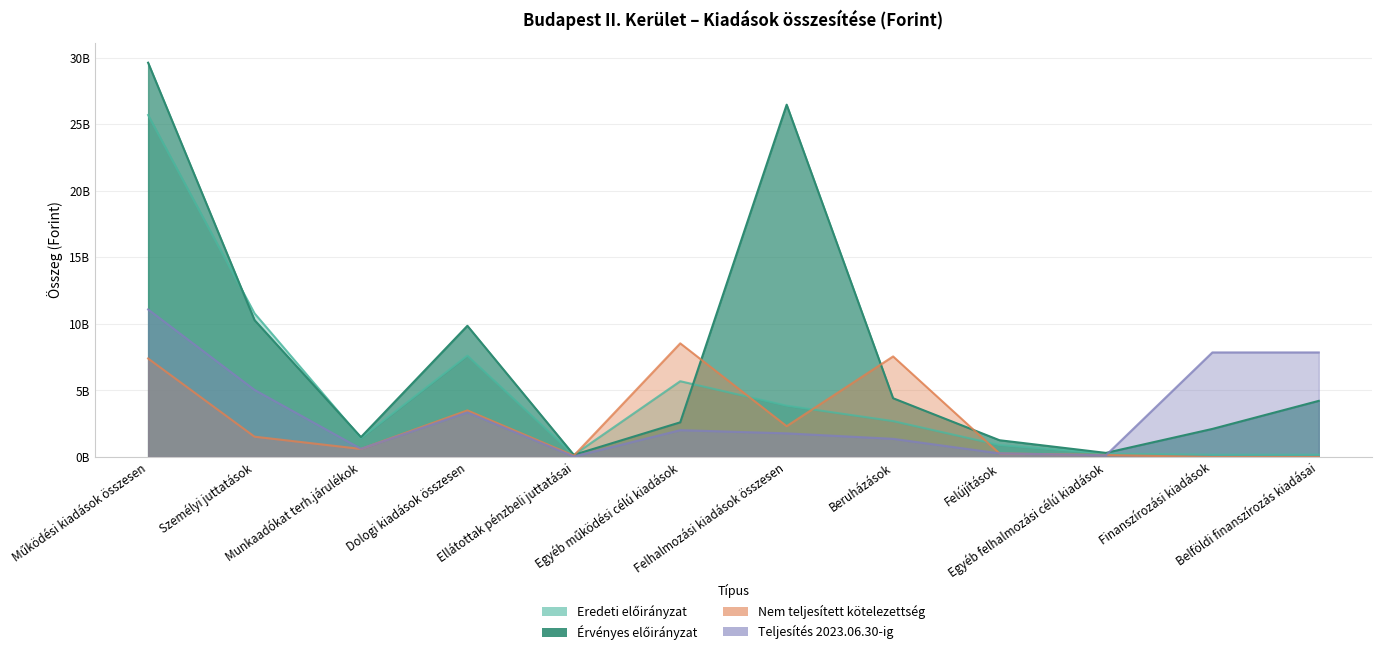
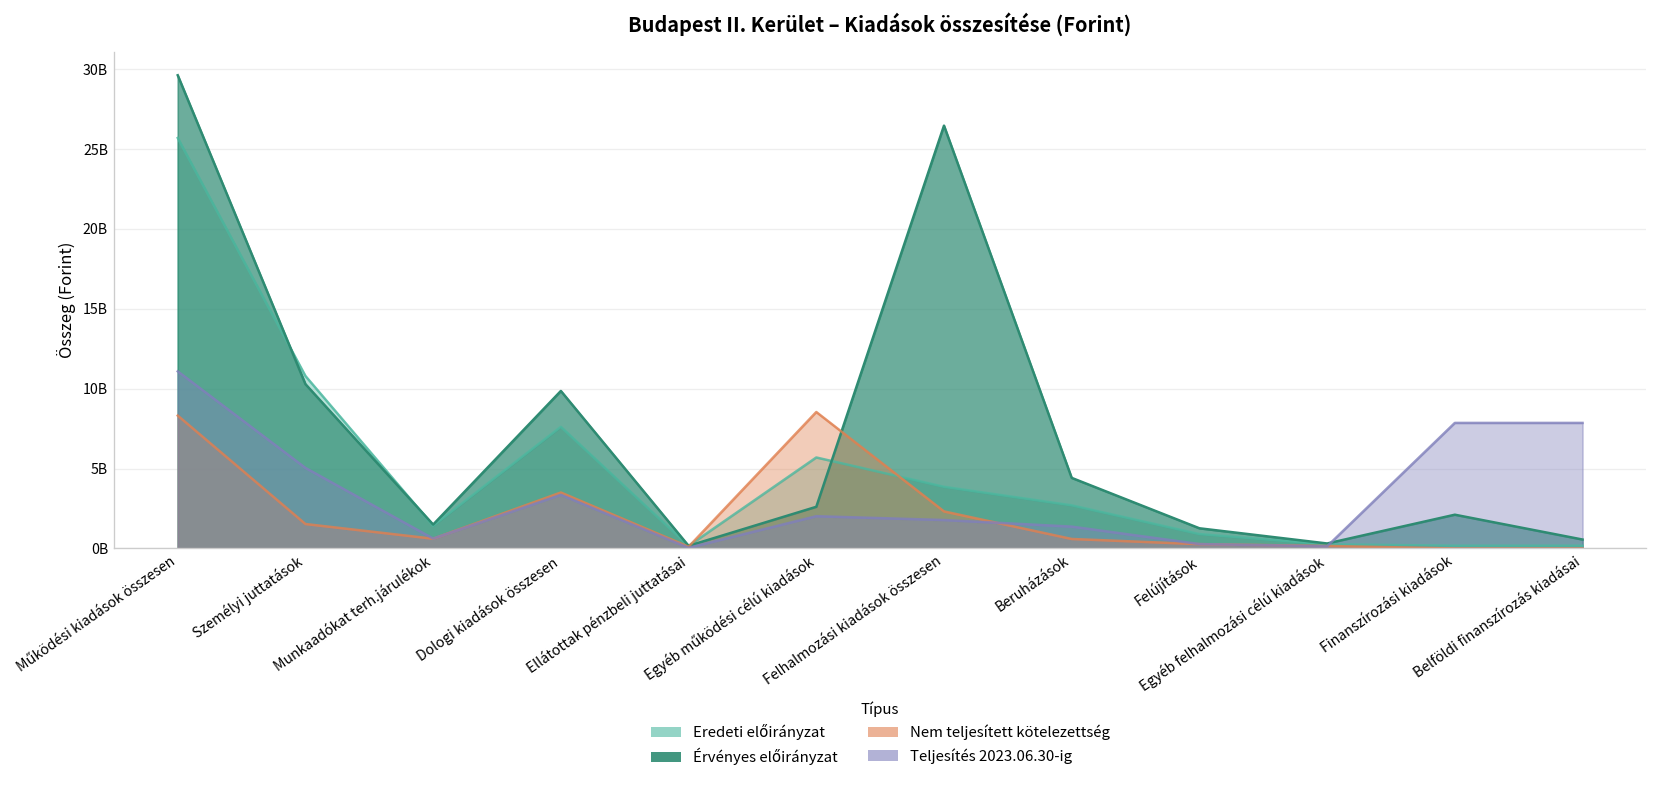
Nem teljesített kötelezettség, Működési kiadások összesen: 7400000000 -> 8300000000
Nem teljesített kötelezettség, Beruházások: 7600000000 -> 600000000
Érvényes előirányzat, Belföldi finanszírozás kiadásai: 4200000000 -> 600000000
